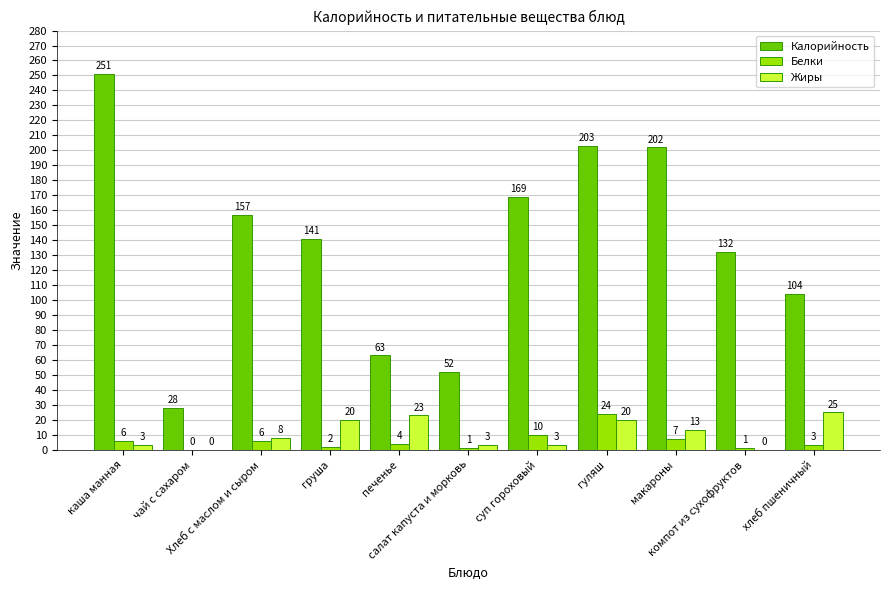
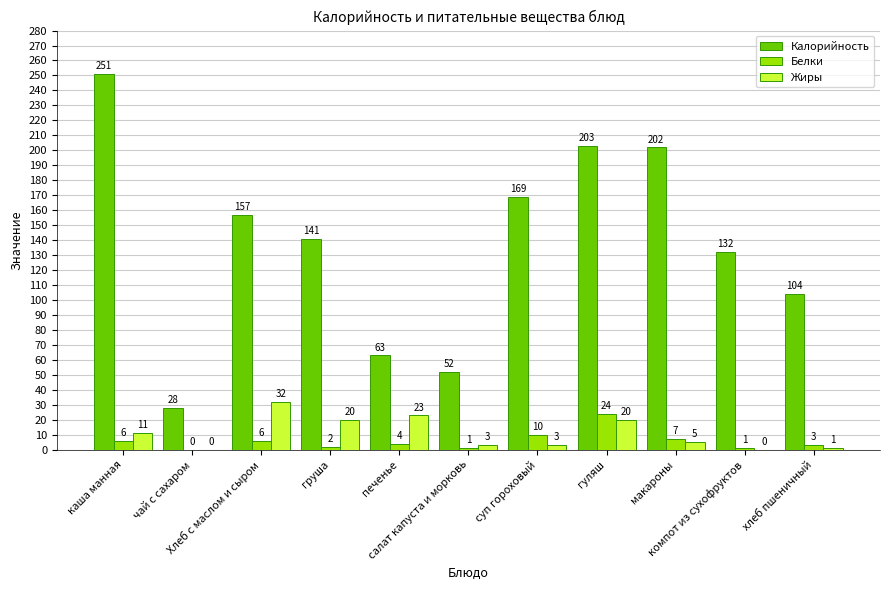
Жиры, каша манная: 3 -> 11
Жиры, Хлеб с маслом и сыром: 8 -> 32
Жиры, макароны: 13 -> 5
Жиры, хлеб пшеничный: 25 -> 1
